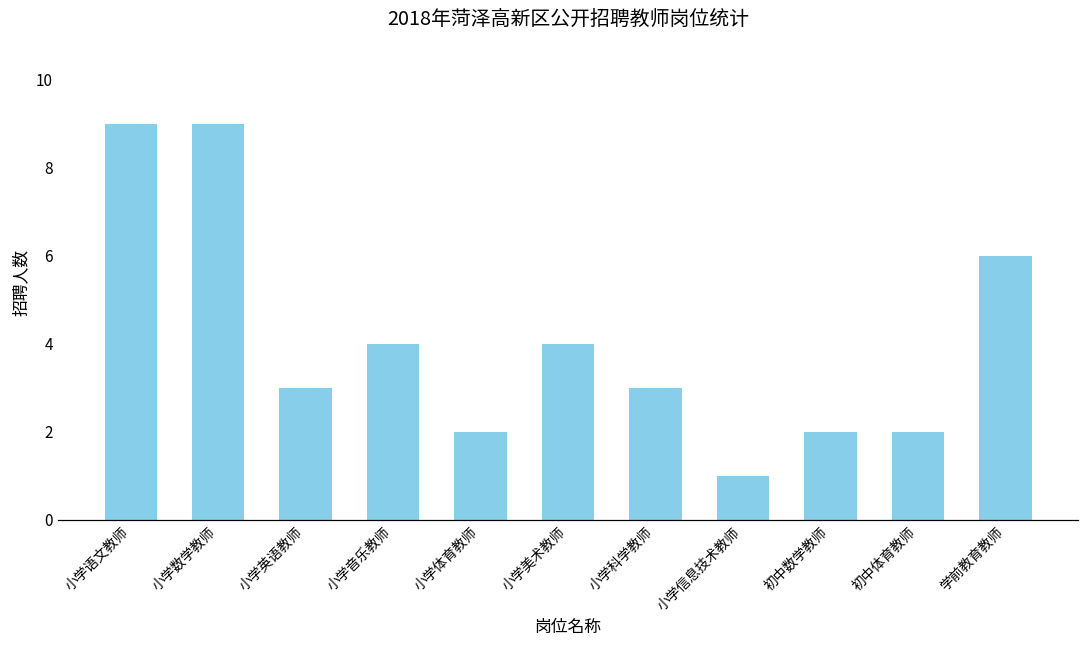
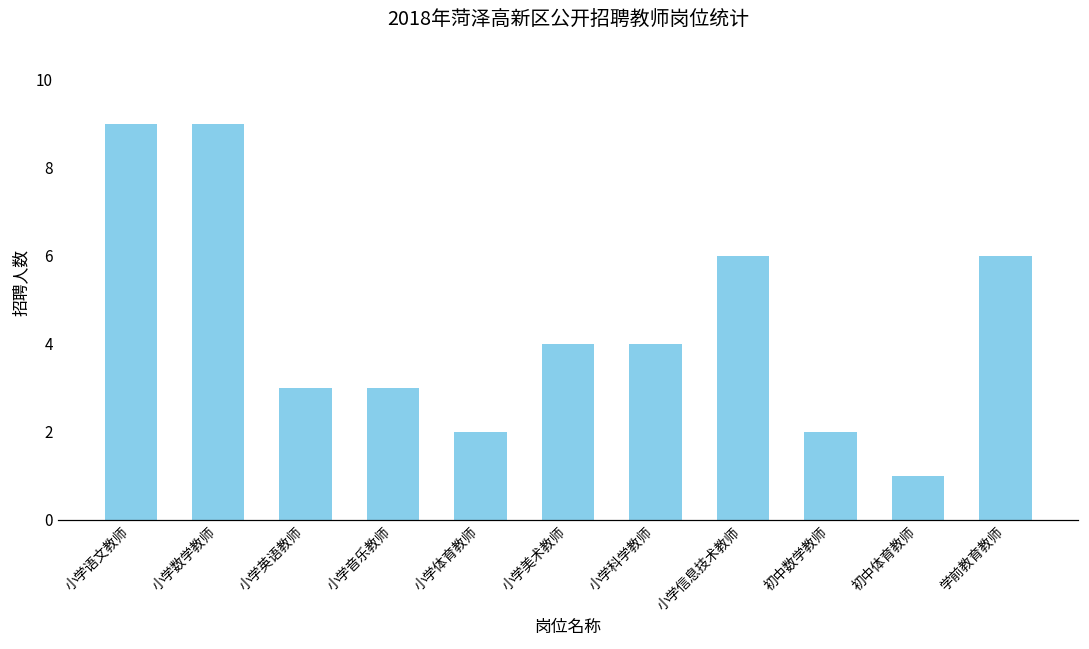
小学音乐教师: 4 -> 3
小学科学教师: 3 -> 4
小学信息技术教师: 1 -> 6
初中体育教师: 2 -> 1
